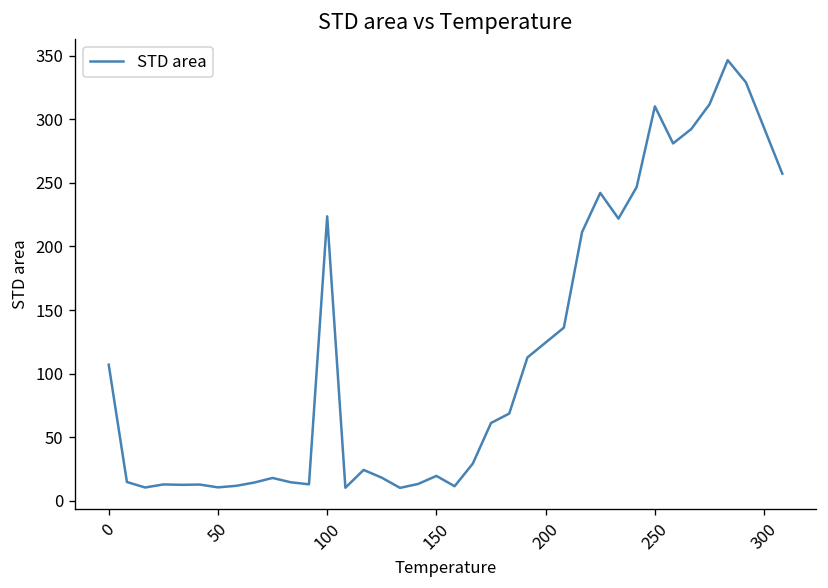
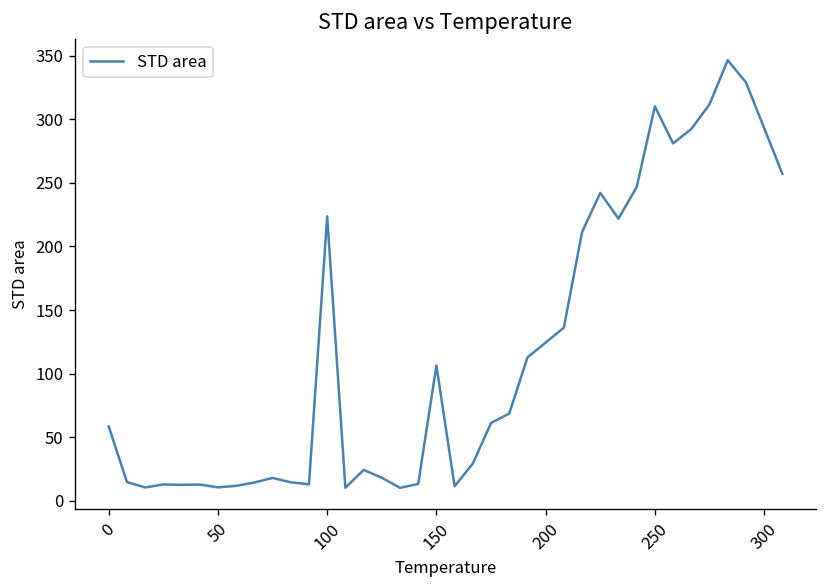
0: 107 -> 59
150: 20 -> 106
